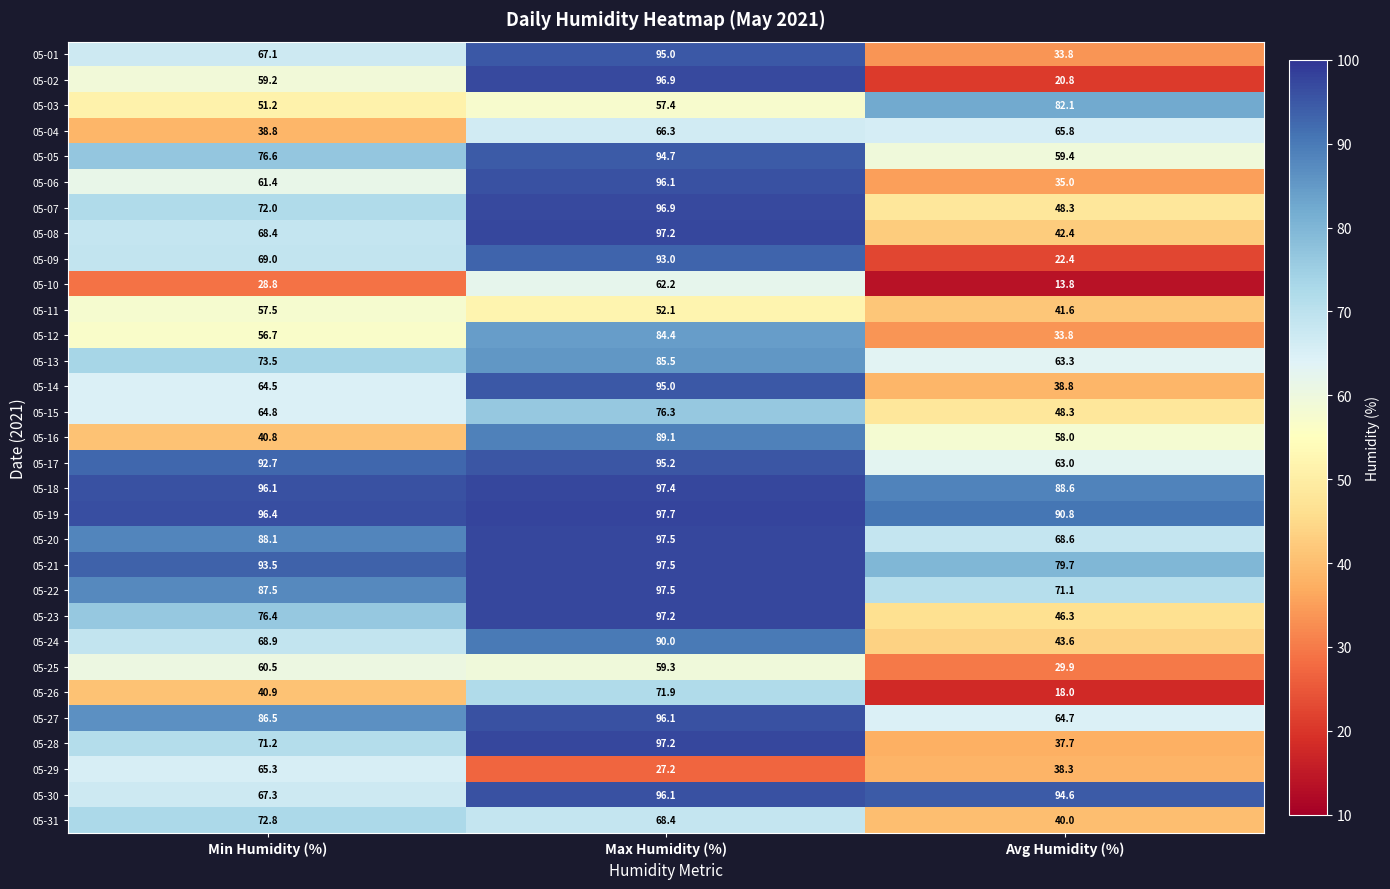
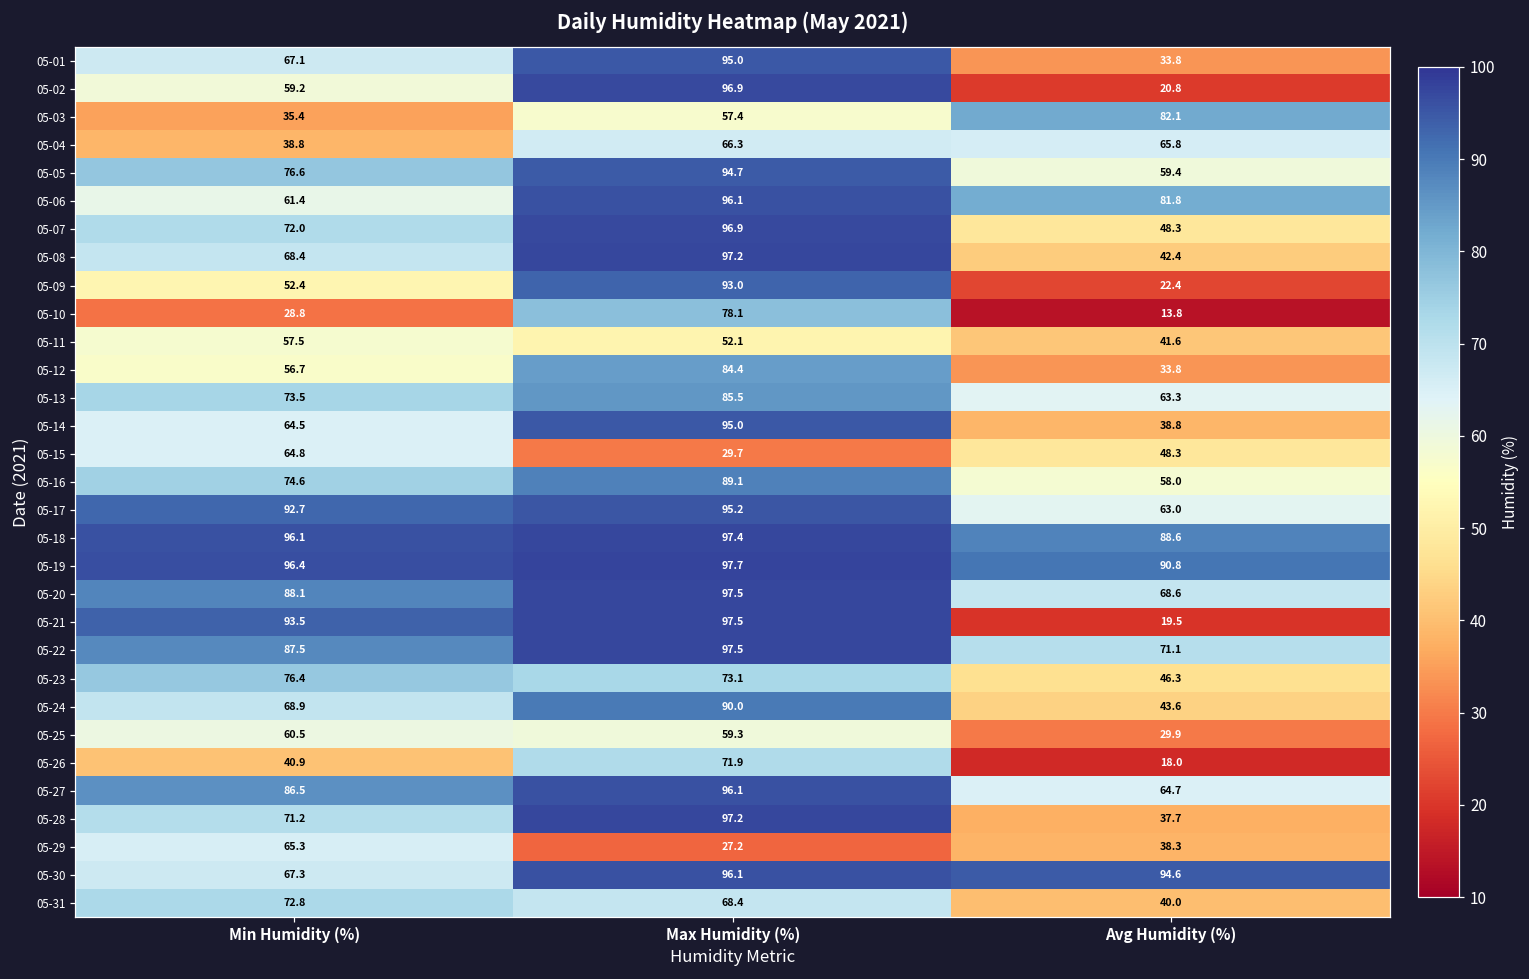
05-03, Min Humidity (%): 51.2 -> 35.4
05-06, Avg Humidity (%): 35.0 -> 81.8
05-09, Min Humidity (%): 69.0 -> 52.4
05-10, Max Humidity (%): 62.2 -> 78.1
05-15, Max Humidity (%): 76.3 -> 29.7
05-16, Min Humidity (%): 40.8 -> 74.6
05-21, Avg Humidity (%): 79.7 -> 19.5
05-23, Max Humidity (%): 97.2 -> 73.1
